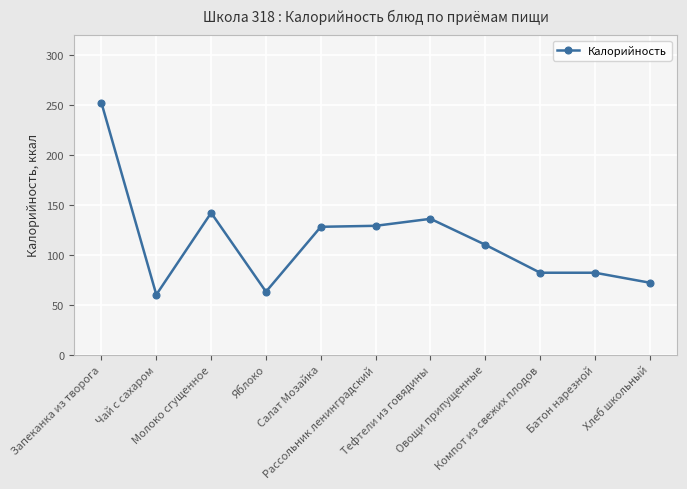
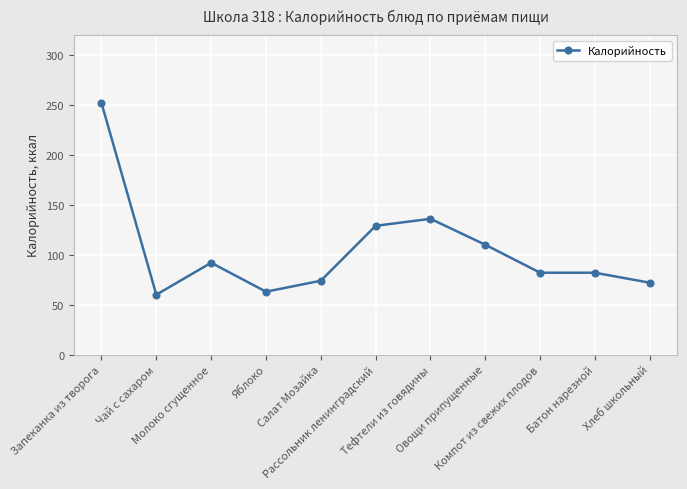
Молоко сгущенное: 140 -> 90
Салат Мозайка: 130 -> 70
